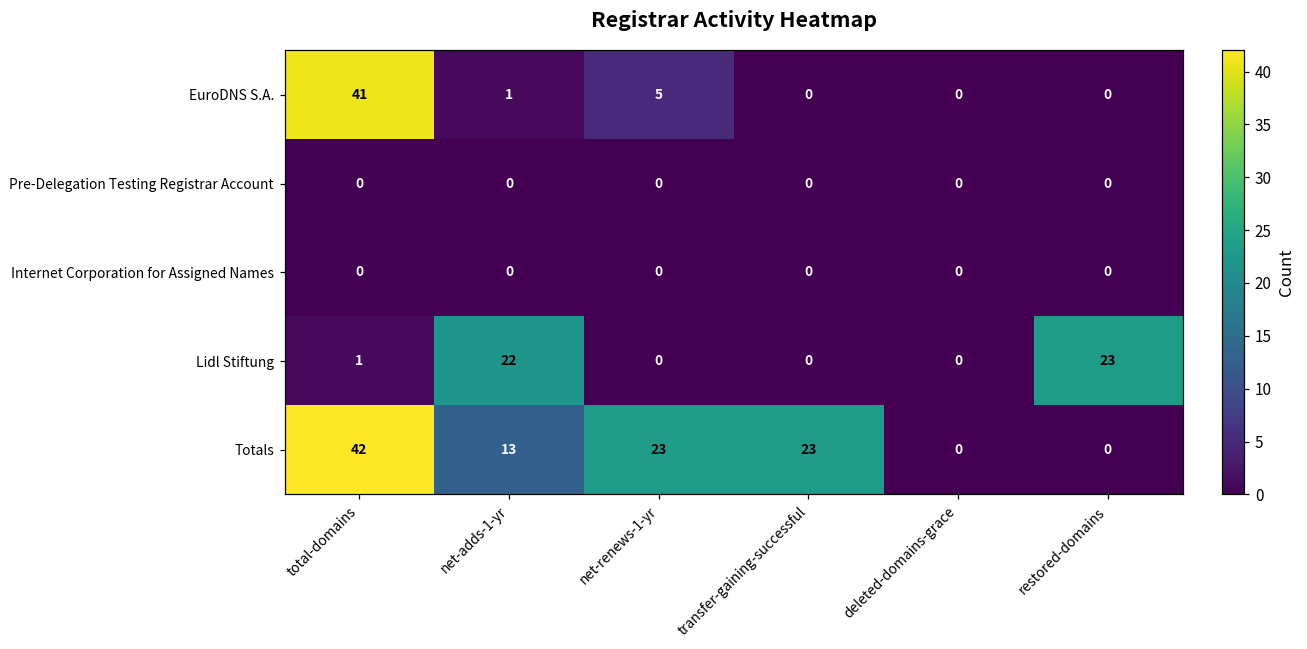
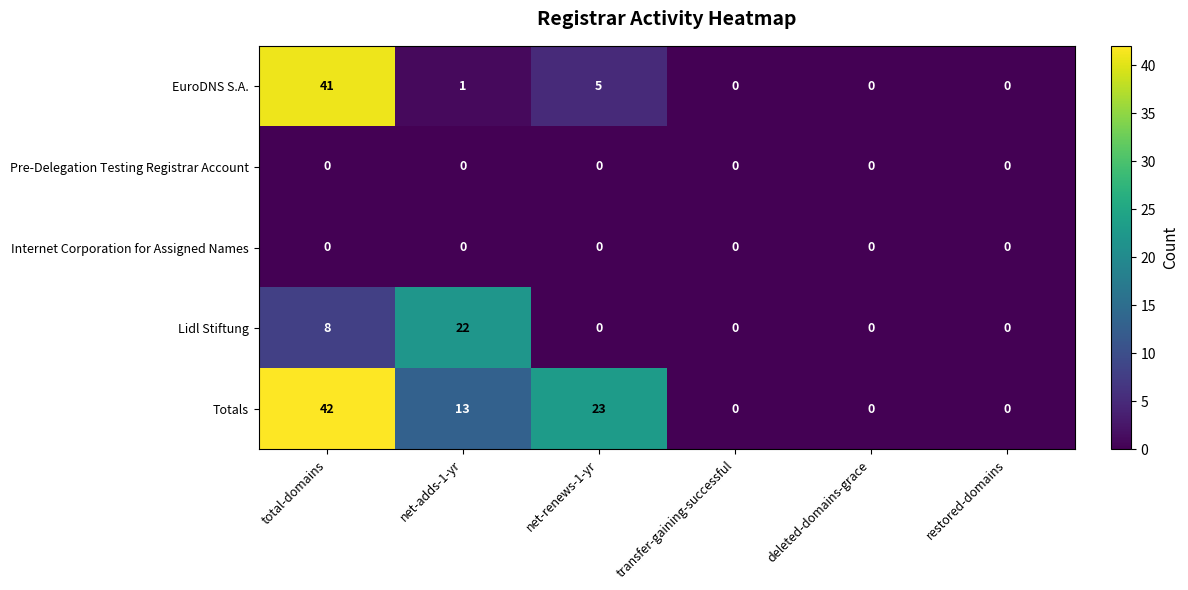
Lidl Stiftung, total-domains: 1 -> 8
Lidl Stiftung, restored-domains: 23 -> 0
Totals, transfer-gaining-successful: 23 -> 0
